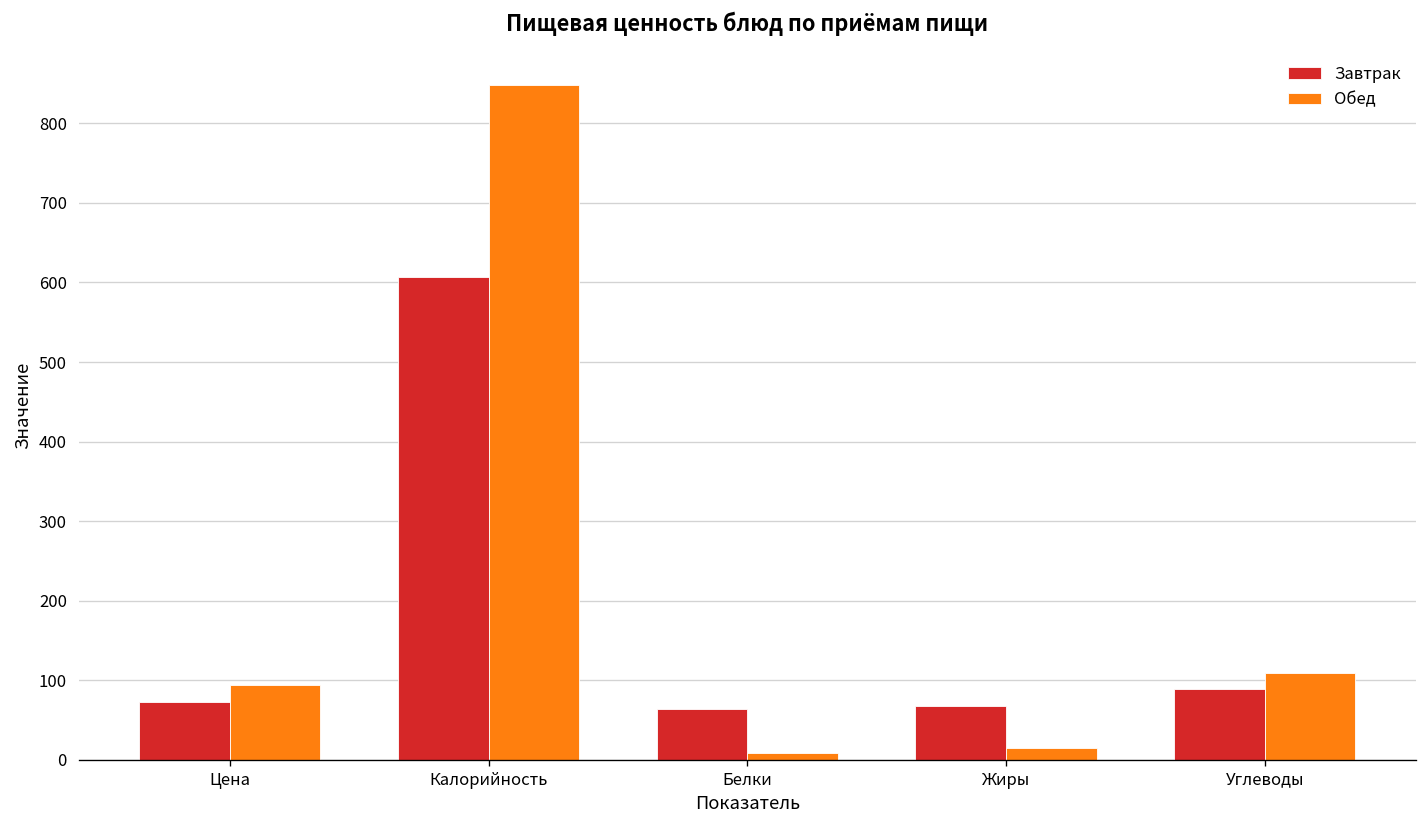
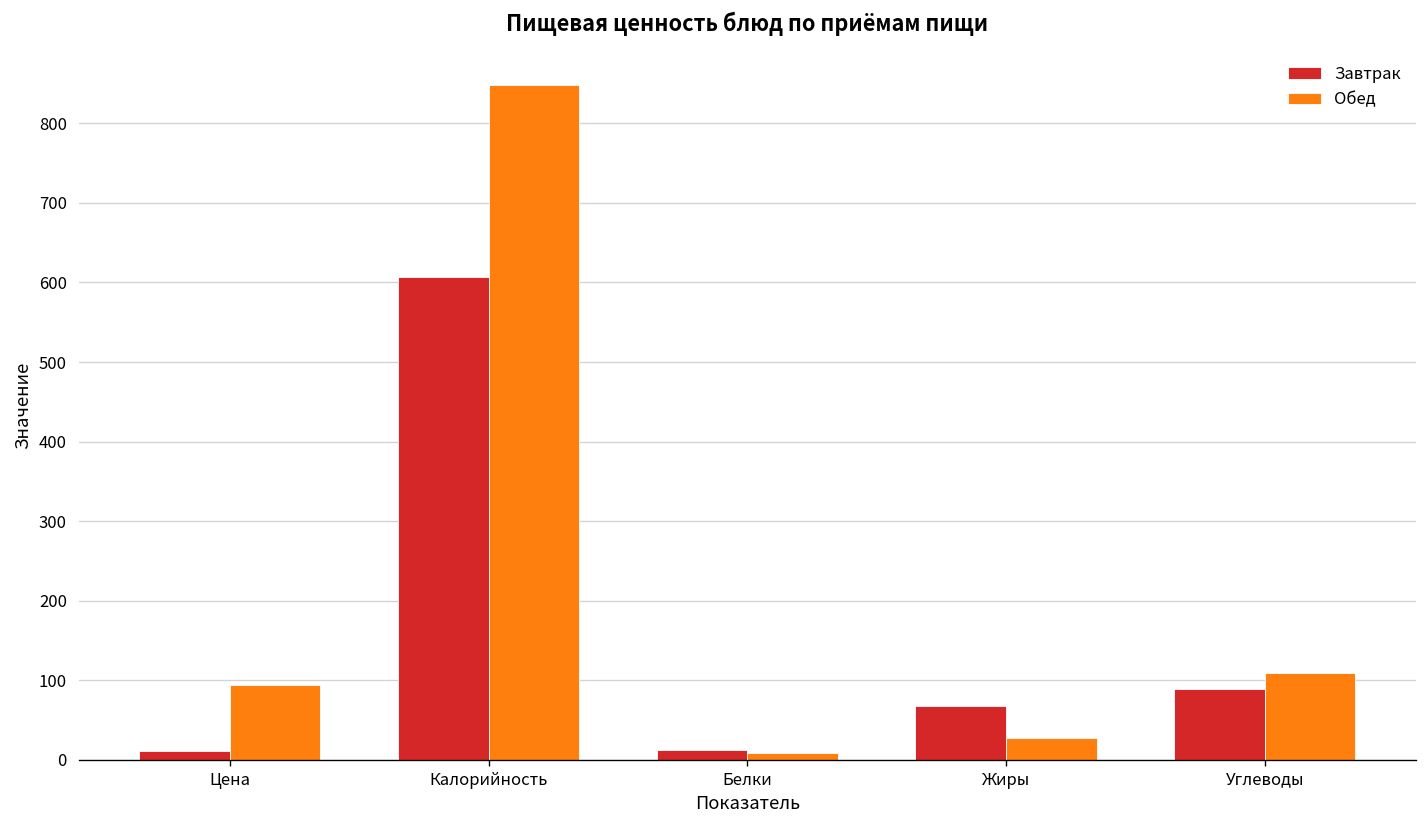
Завтрак, Цена: 70 -> 10
Завтрак, Белки: 60 -> 10
Обед, Жиры: 10 -> 30
